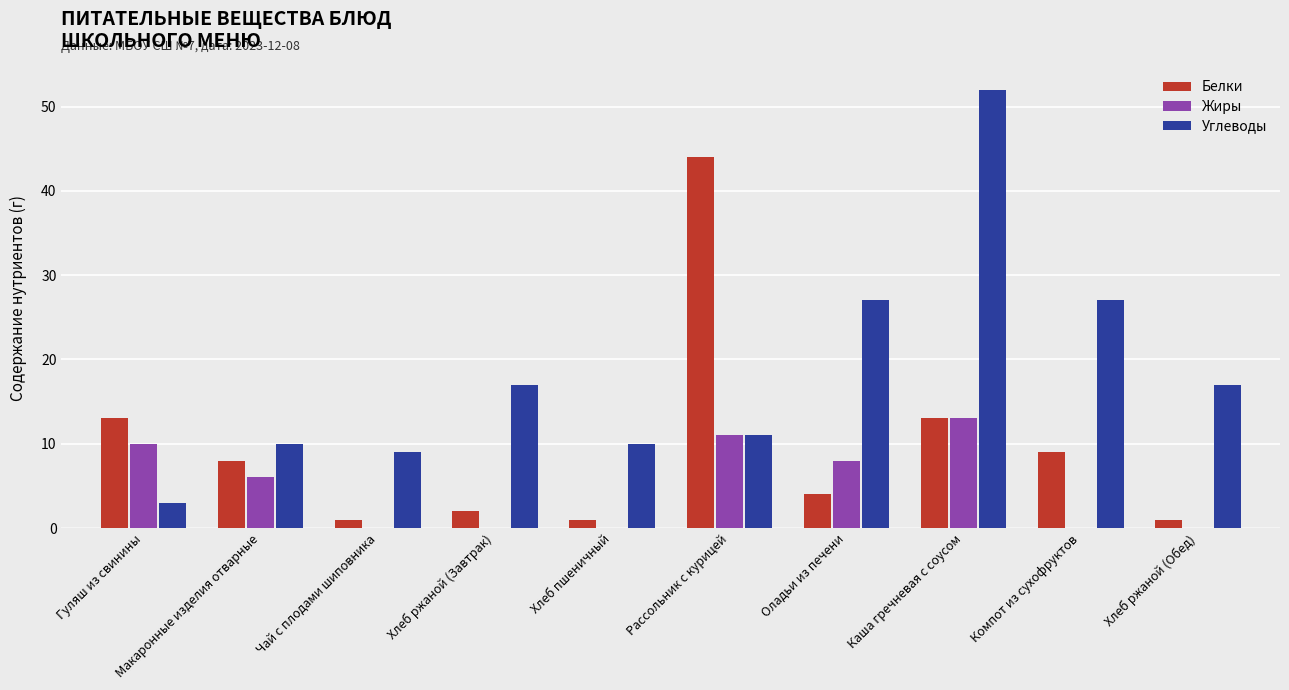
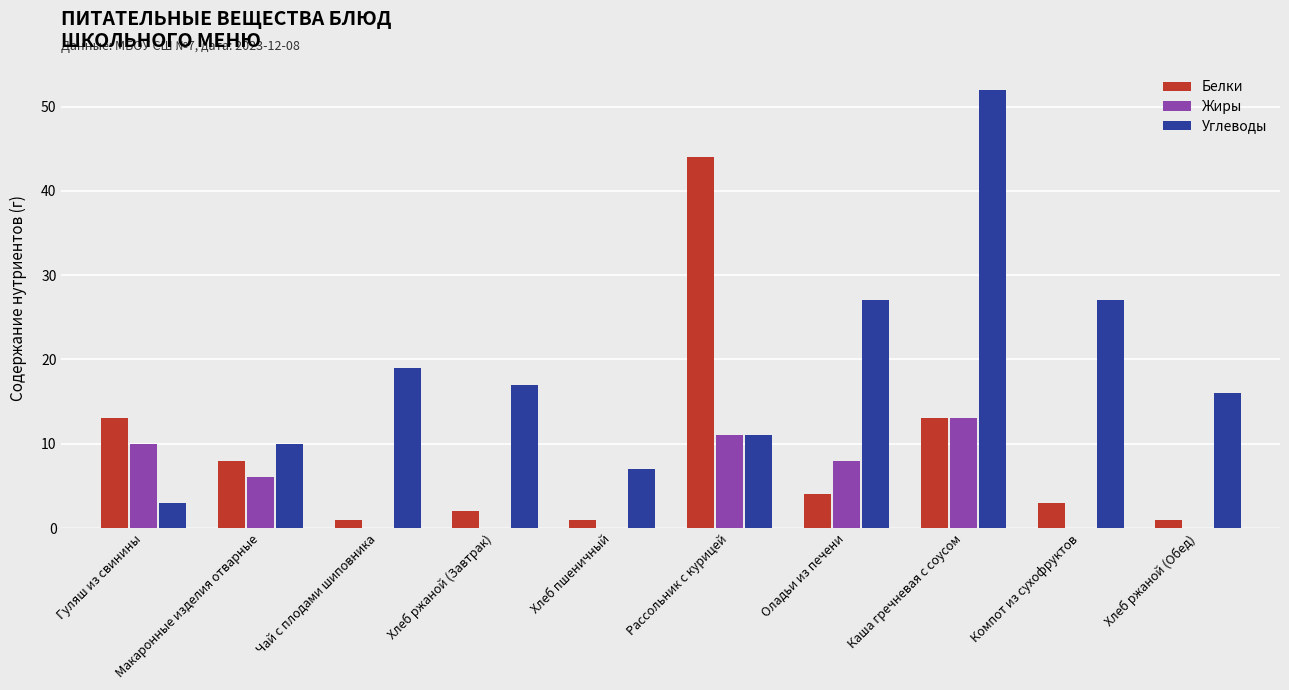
Углеводы, Чай с плодами шиповника: 9 -> 19
Углеводы, Хлеб пшеничный: 10 -> 7
Белки, Компот из сухофруктов: 9 -> 3
Углеводы, Хлеб ржаной (Обед): 17 -> 16
